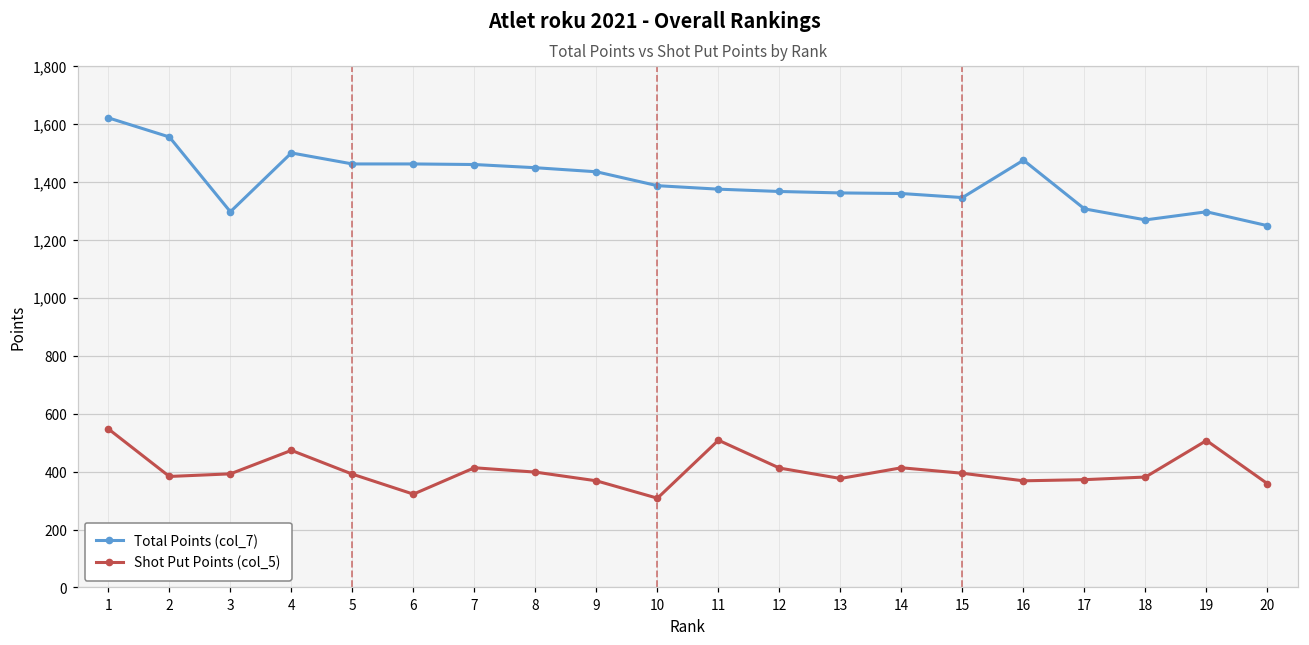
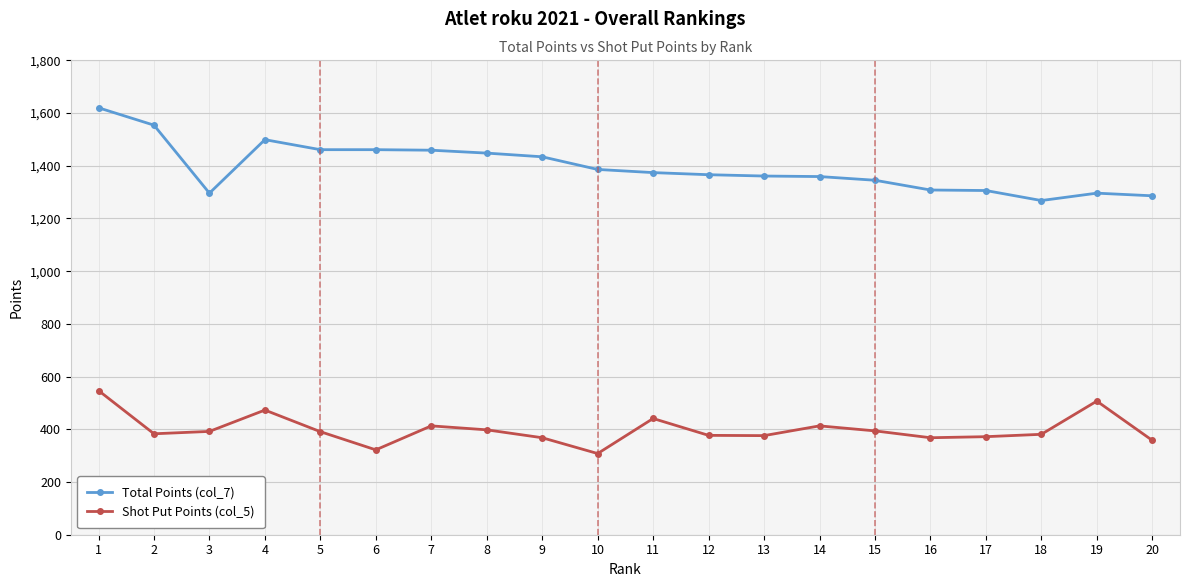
Shot Put Points (col_5), 11: 510 -> 440
Shot Put Points (col_5), 12: 410 -> 380
Total Points (col_7), 16: 1,470 -> 1,310
Total Points (col_7), 20: 1,250 -> 1,290
